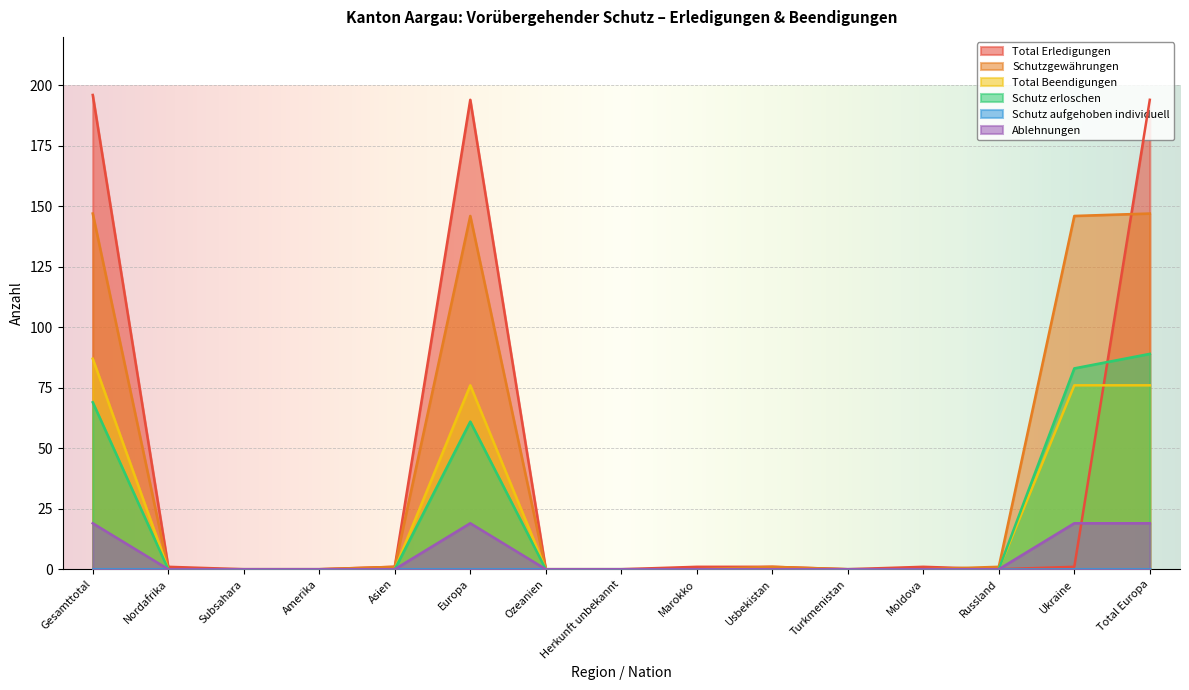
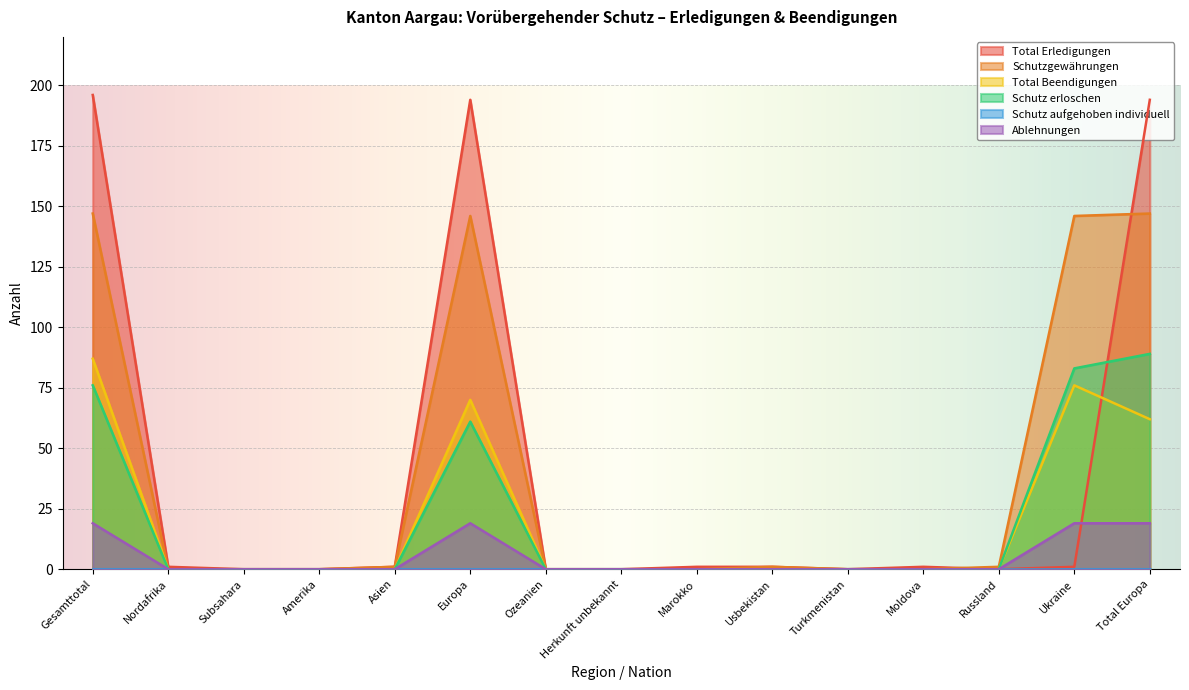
Schutz erloschen, Gesamttotal: 69 -> 76
Total Beendigungen, Europa: 76 -> 70
Total Beendigungen, Total Europa: 76 -> 62
